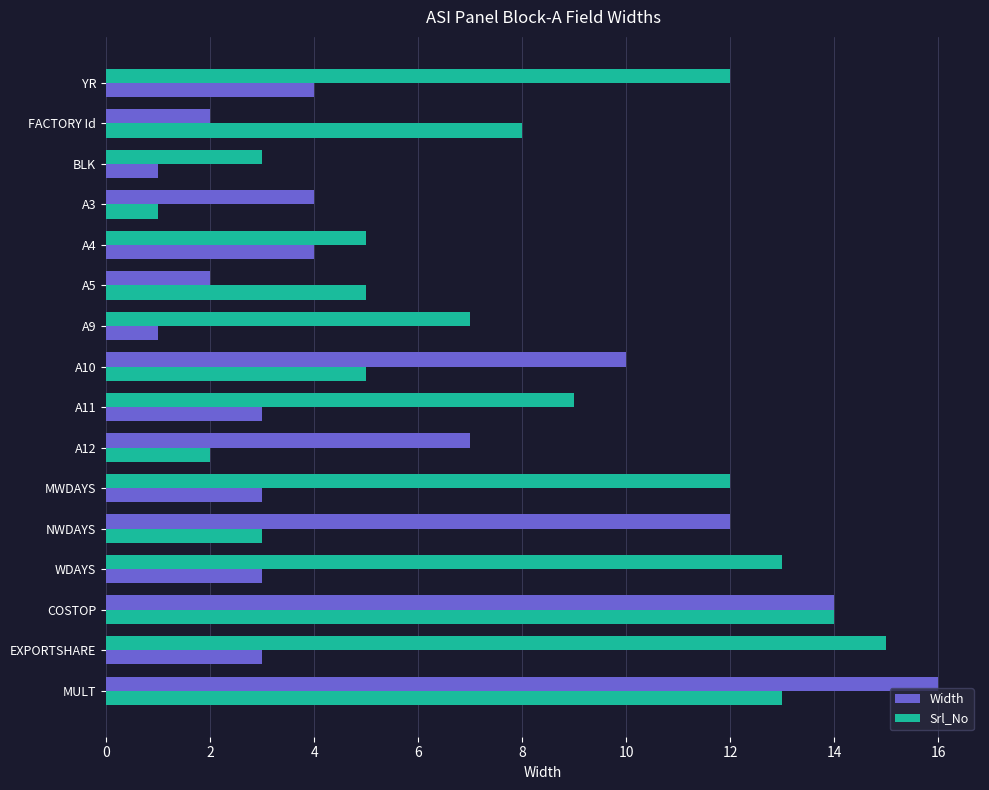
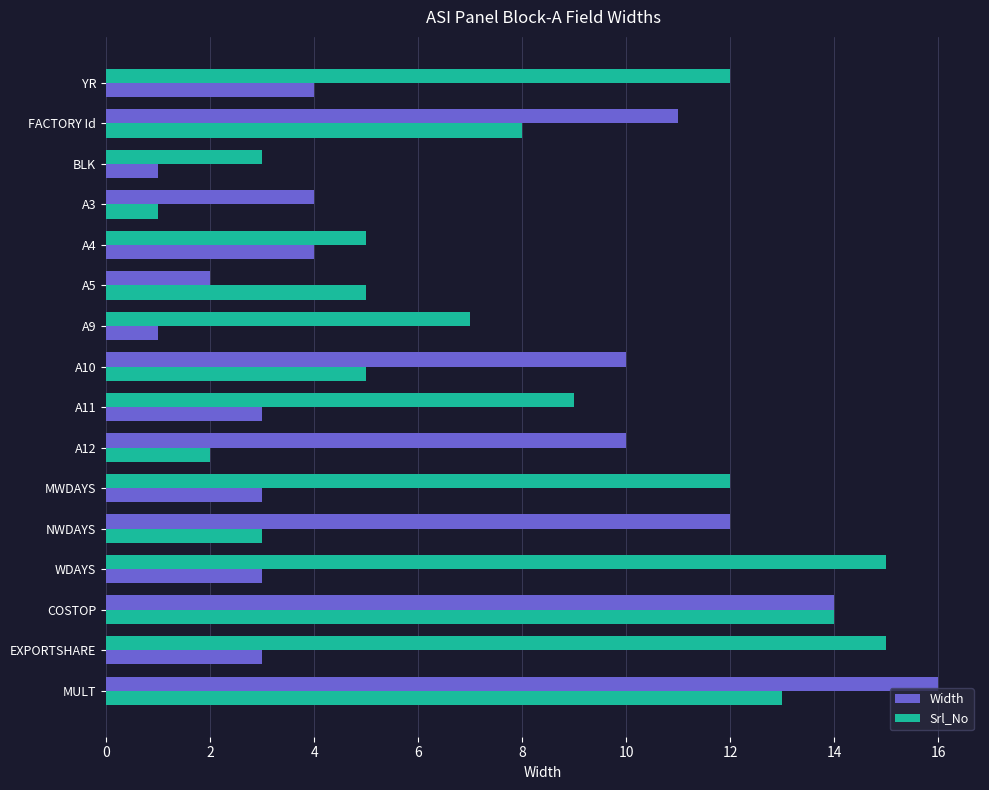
Srl_No, FACTORY Id: 2 -> 11
Srl_No, A12: 7 -> 10
Srl_No, WDAYS: 13 -> 15
